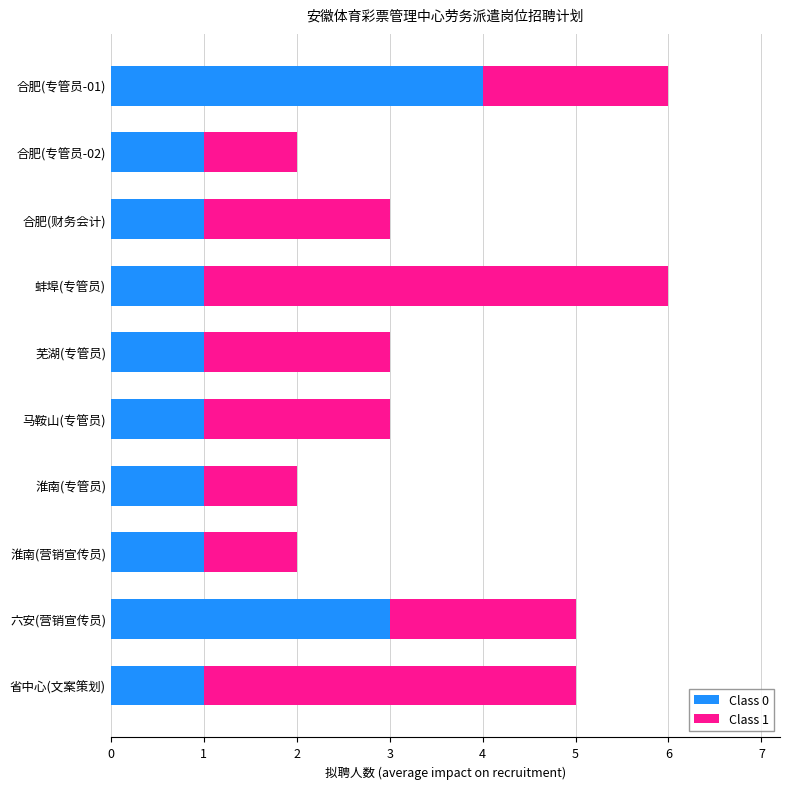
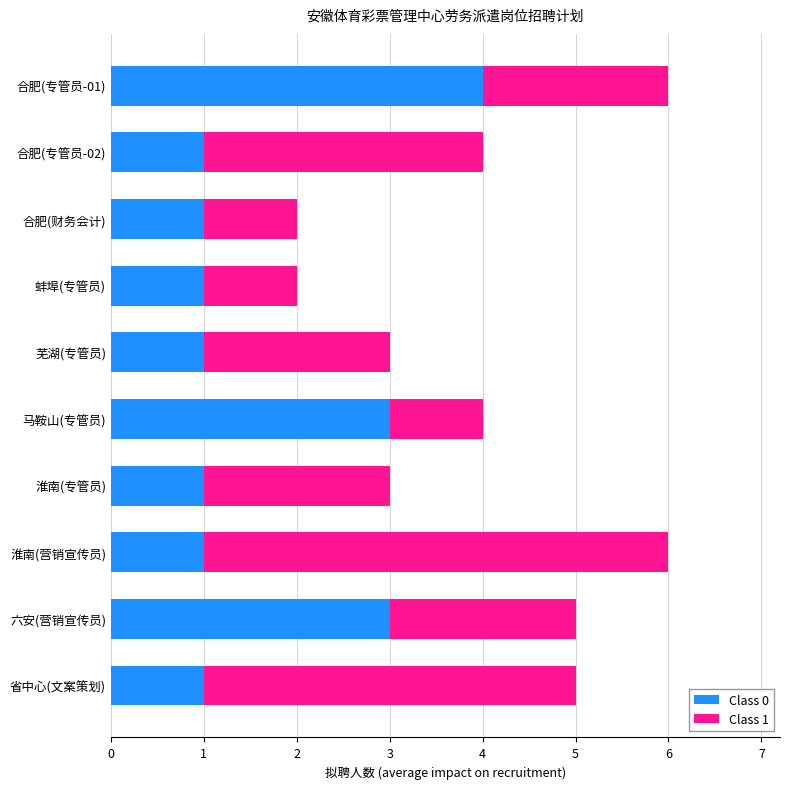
Class 1, 合肥(专管员-02): 1 -> 3
Class 1, 合肥(财务会计): 2 -> 1
Class 1, 蚌埠(专管员): 5 -> 1
Class 0, 马鞍山(专管员): 1 -> 3
Class 1, 马鞍山(专管员): 2 -> 1
Class 1, 淮南(专管员): 1 -> 2
Class 1, 淮南(营销宣传员): 1 -> 5
